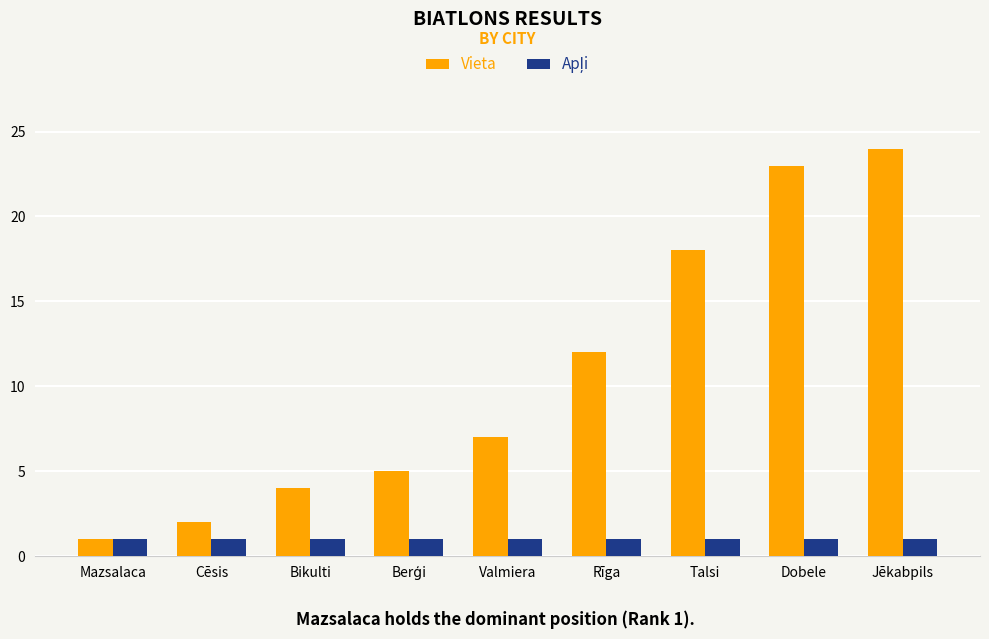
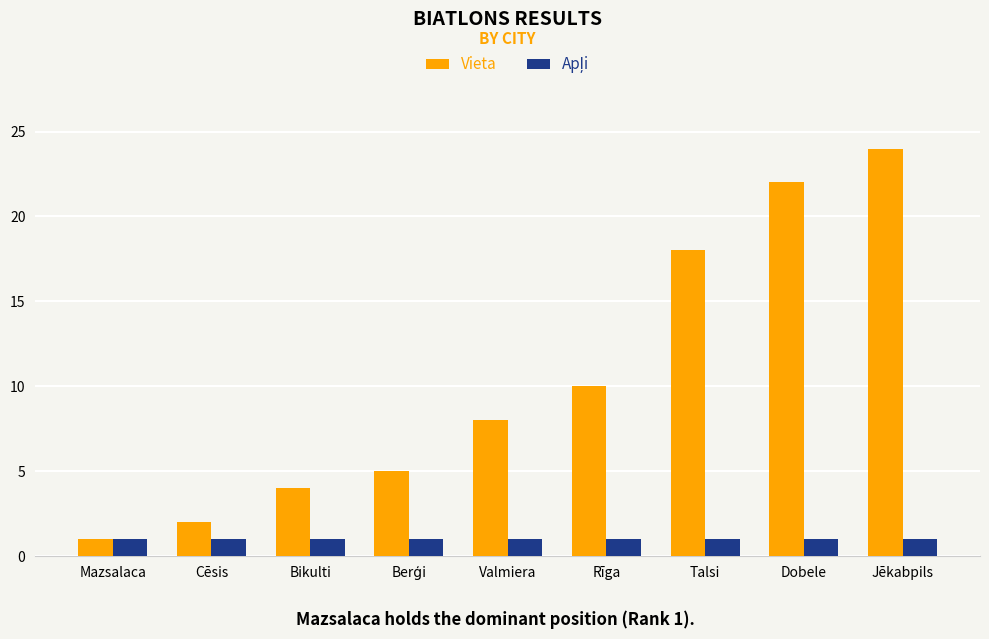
Vieta, Valmiera: 7 -> 8
Vieta, Rīga: 12 -> 10
Vieta, Dobele: 23 -> 22
